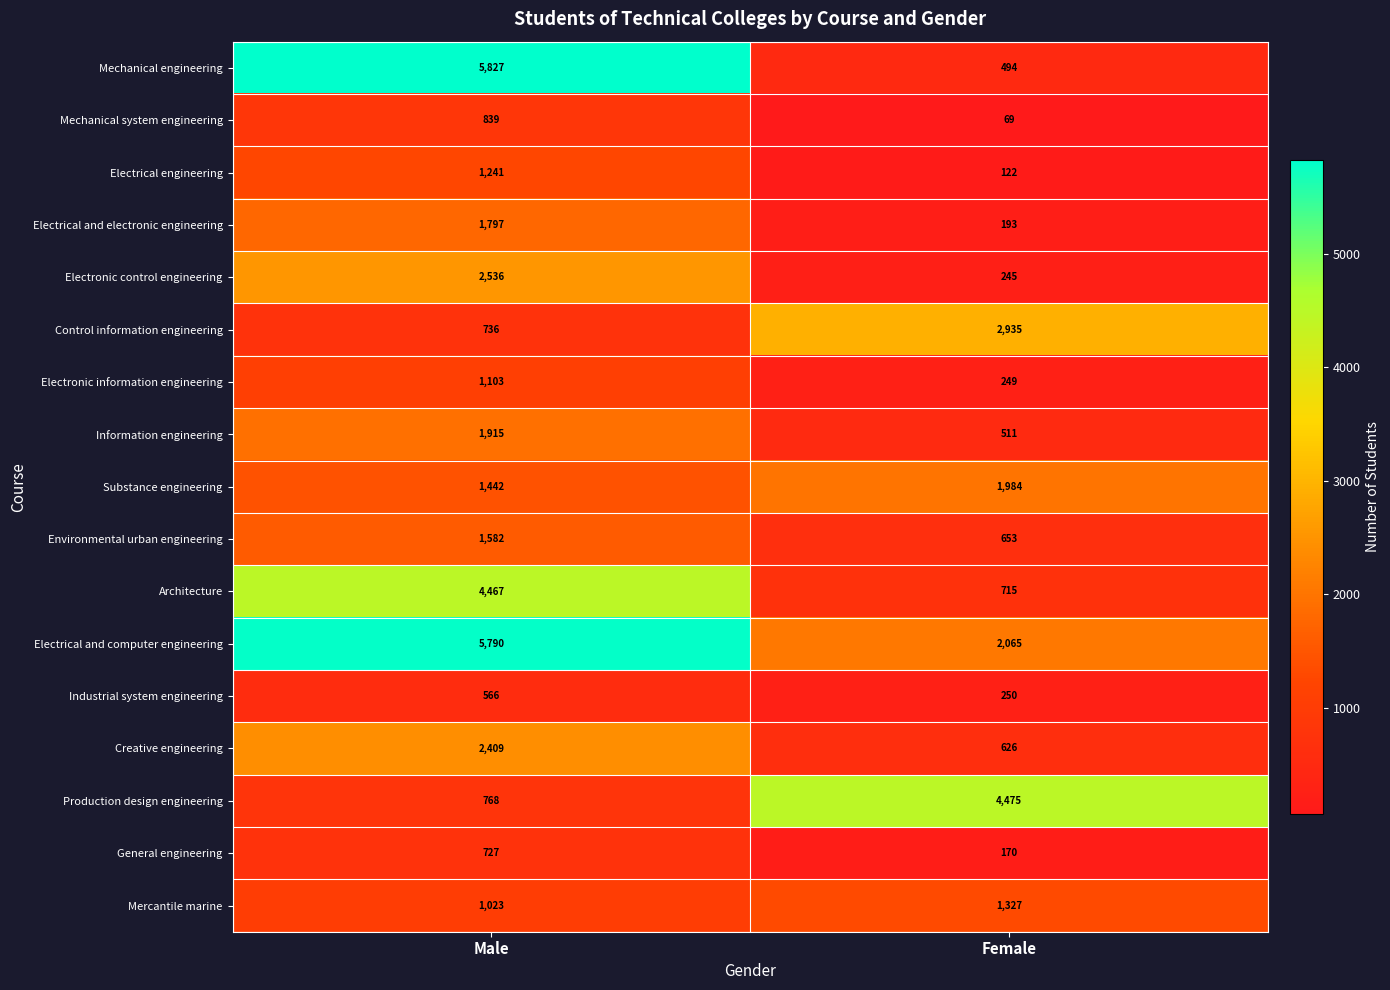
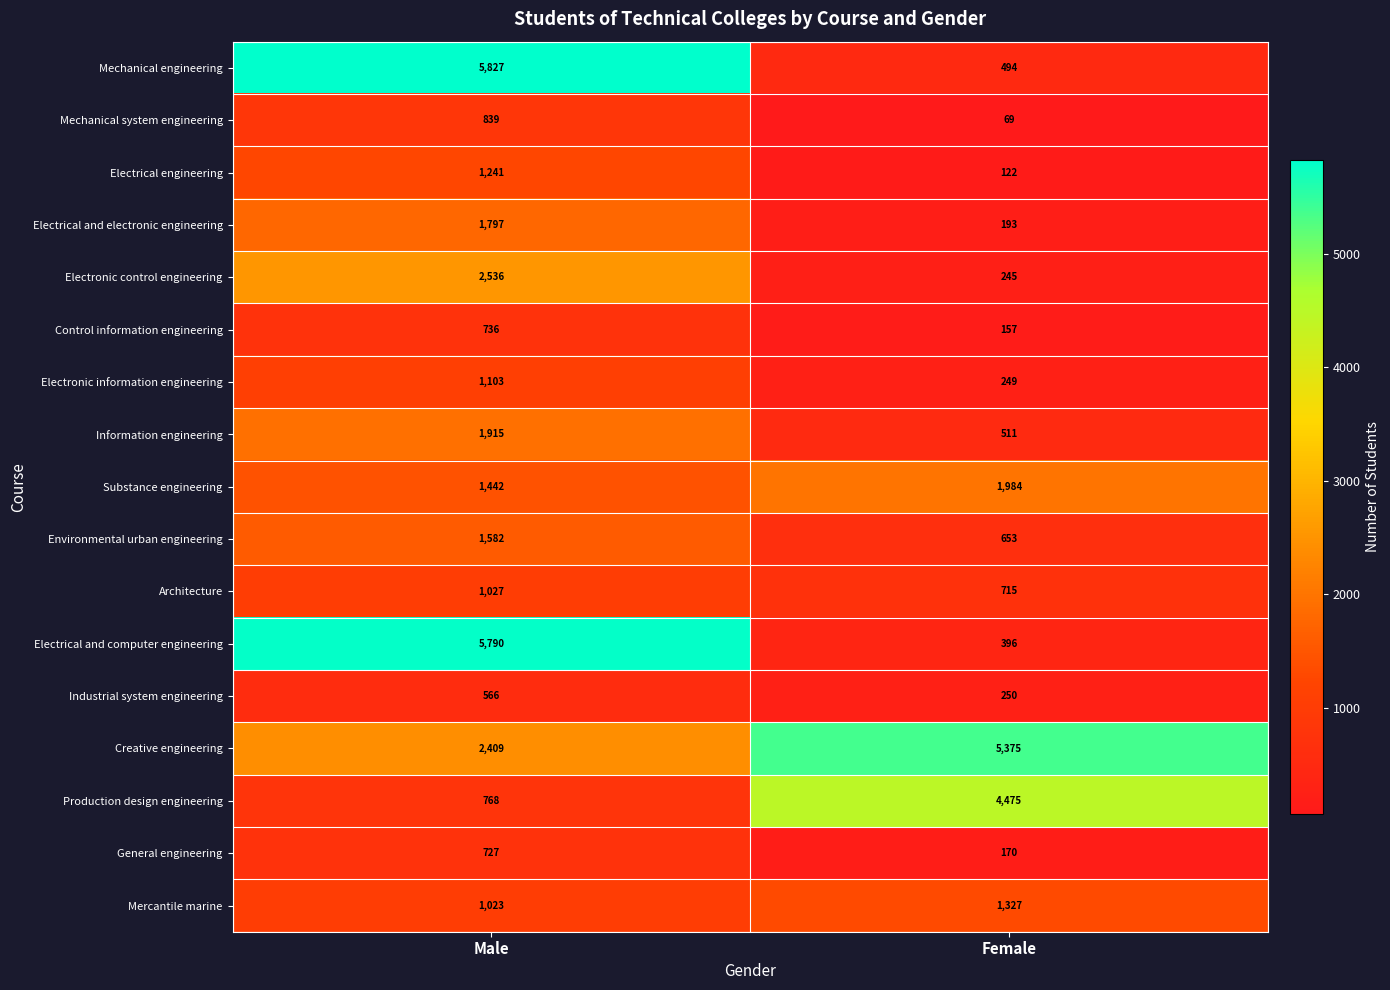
Control information engineering, Female: 2,935 -> 157
Architecture, Male: 4,467 -> 1,027
Electrical and computer engineering, Female: 2,065 -> 396
Creative engineering, Female: 626 -> 5,375
